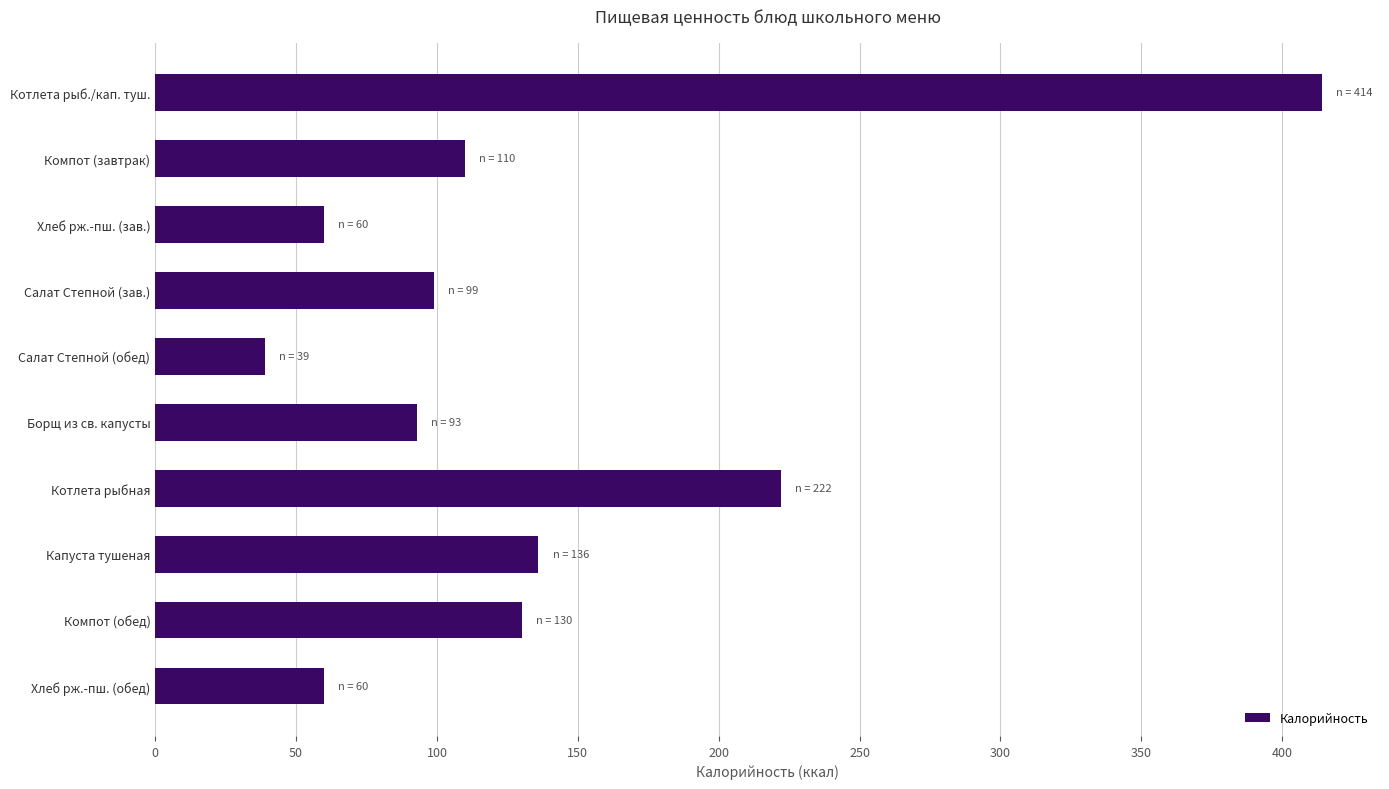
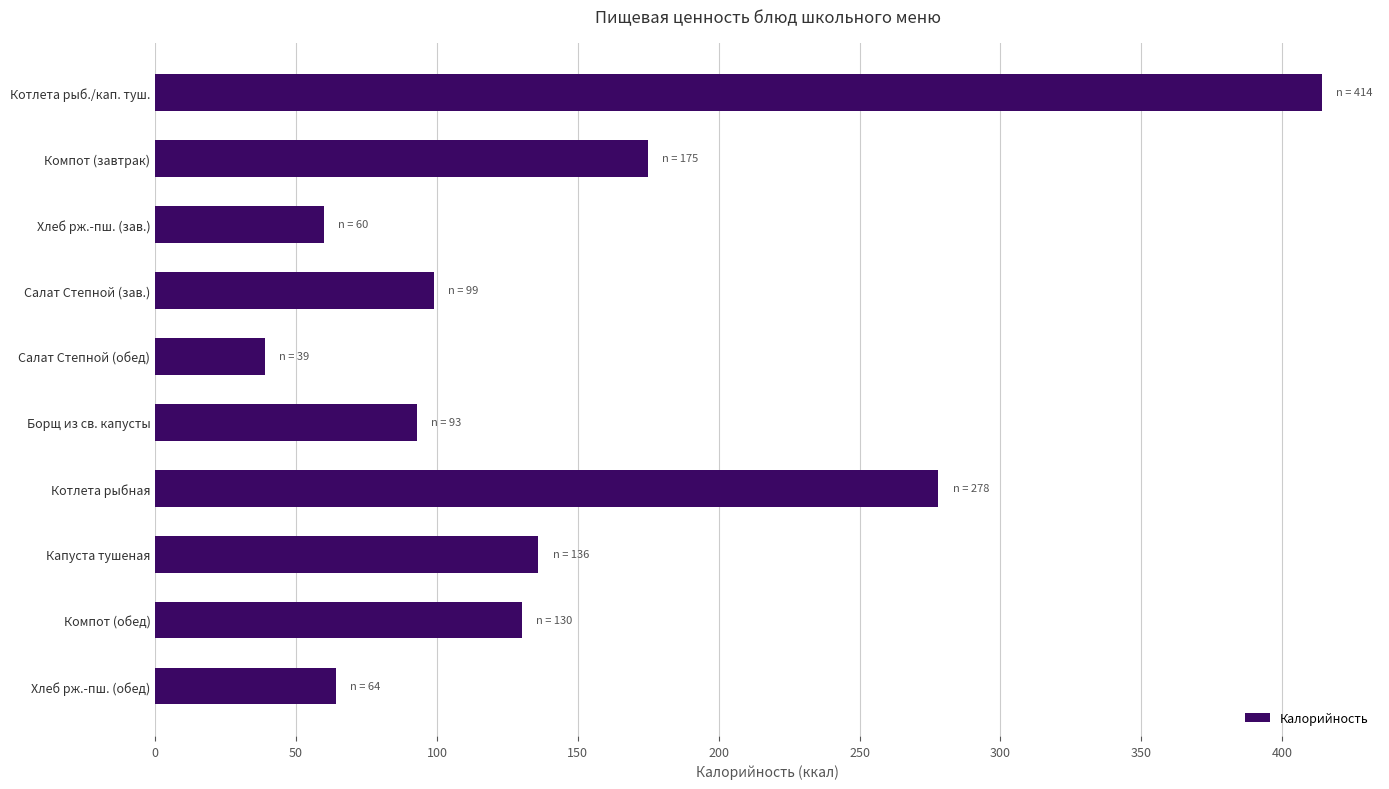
Компот (завтрак): 110 -> 175
Котлета рыбная: 222 -> 278
Хлеб рж.-пш. (обед): 60 -> 64
